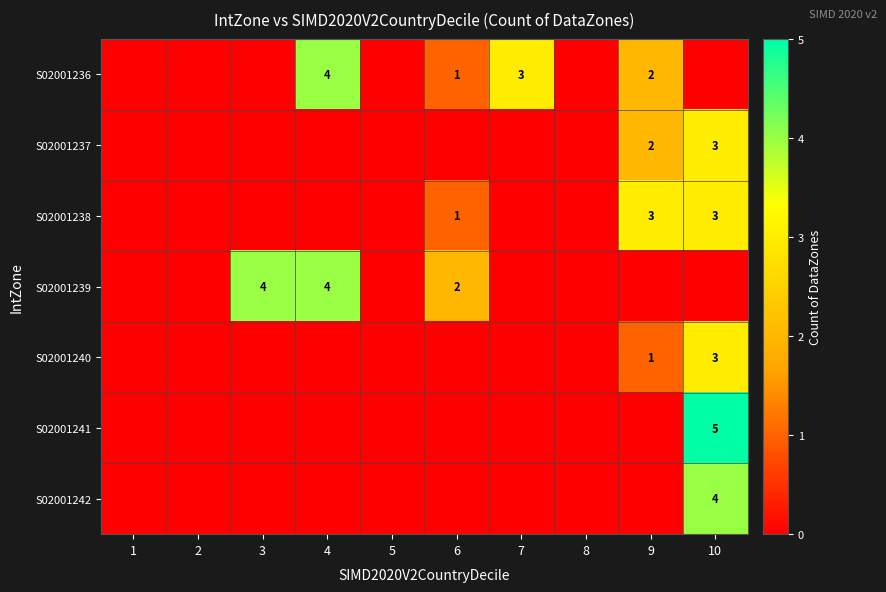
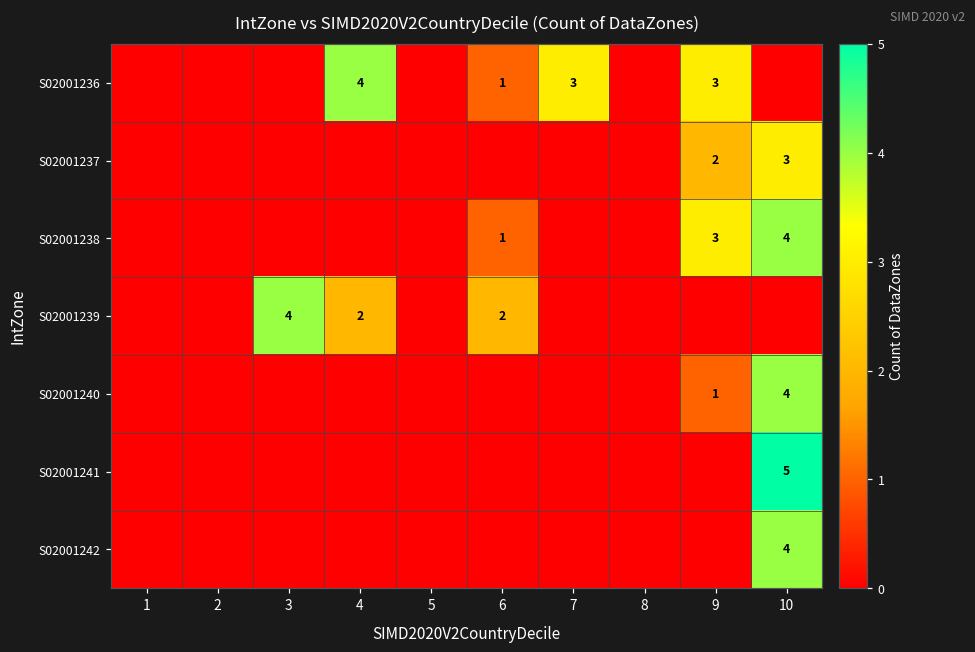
S02001236, 9: 2 -> 3
S02001238, 10: 3 -> 4
S02001239, 4: 4 -> 2
S02001240, 10: 3 -> 4
